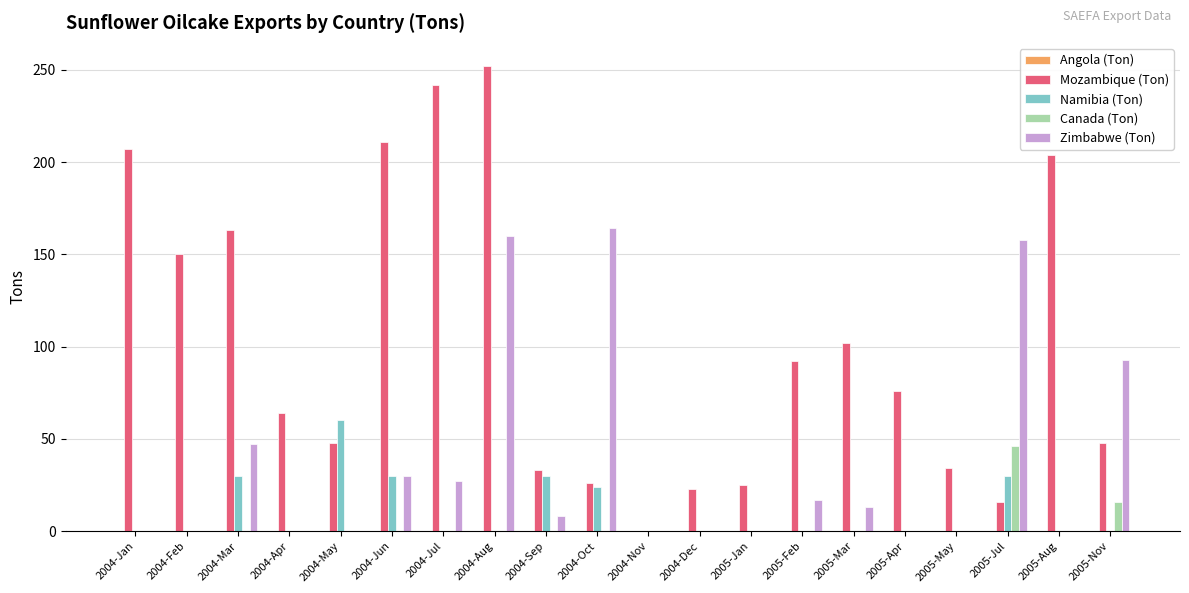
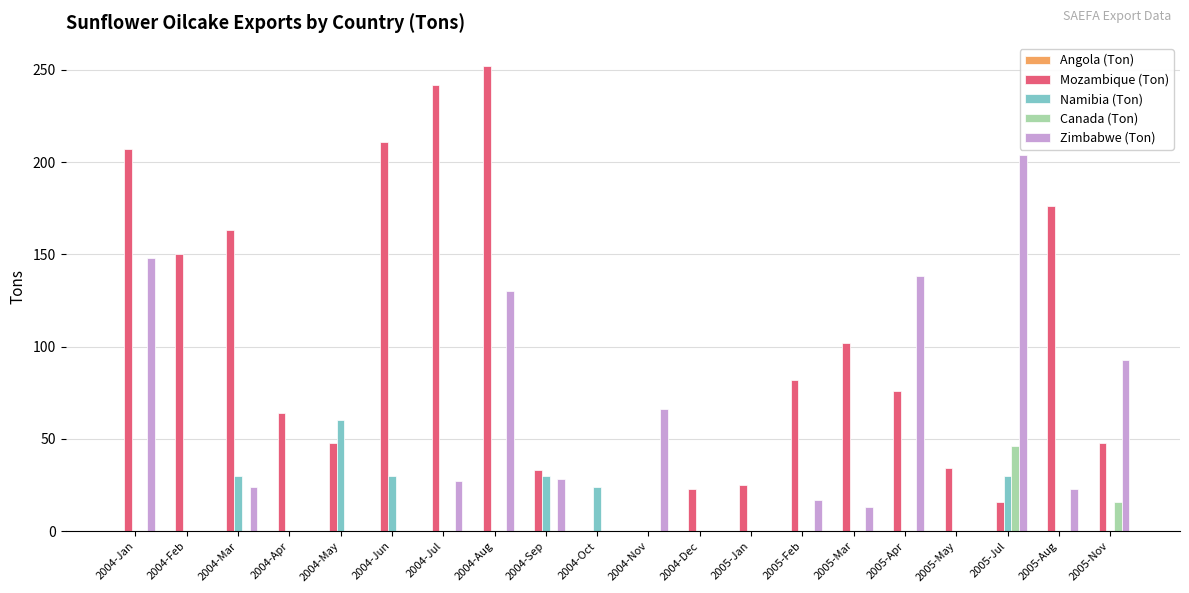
Zimbabwe (Ton), 2004-Jan: 0 -> 148
Zimbabwe (Ton), 2004-Mar: 47 -> 24
Zimbabwe (Ton), 2004-Jun: 30 -> 0
Zimbabwe (Ton), 2004-Aug: 160 -> 130
Zimbabwe (Ton), 2004-Sep: 8 -> 28
Mozambique (Ton), 2004-Oct: 26 -> 0
Zimbabwe (Ton), 2004-Oct: 164 -> 0
Zimbabwe (Ton), 2004-Nov: 0 -> 66
Mozambique (Ton), 2005-Feb: 92 -> 82
Zimbabwe (Ton), 2005-Apr: 0 -> 138
Zimbabwe (Ton), 2005-Jul: 158 -> 204
Mozambique (Ton), 2005-Aug: 204 -> 176
Zimbabwe (Ton), 2005-Aug: 0 -> 23
